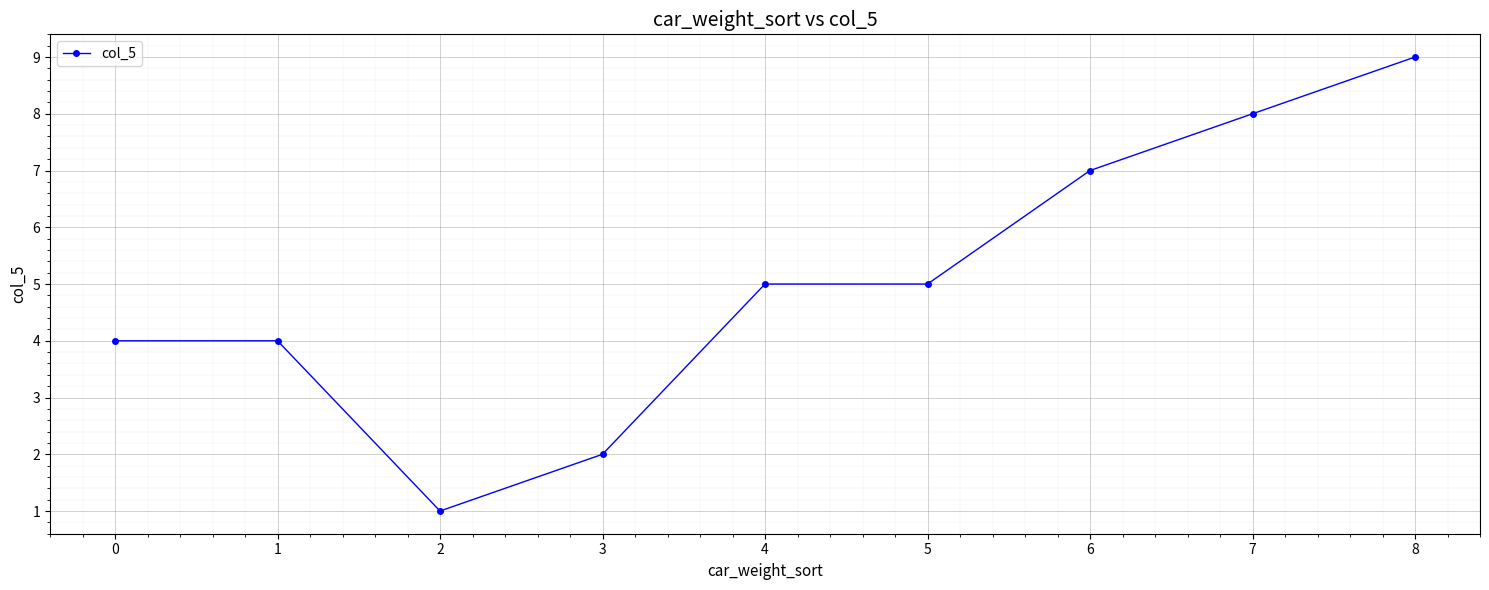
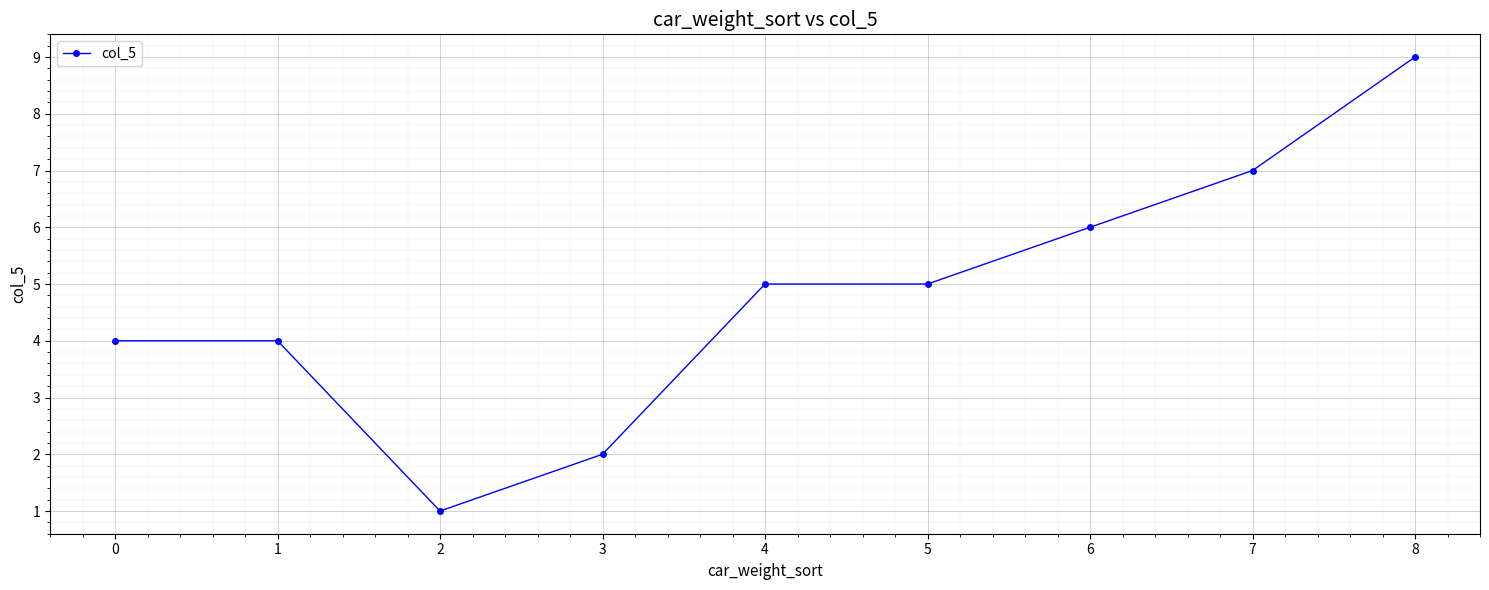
6: 7 -> 6
7: 8 -> 7
